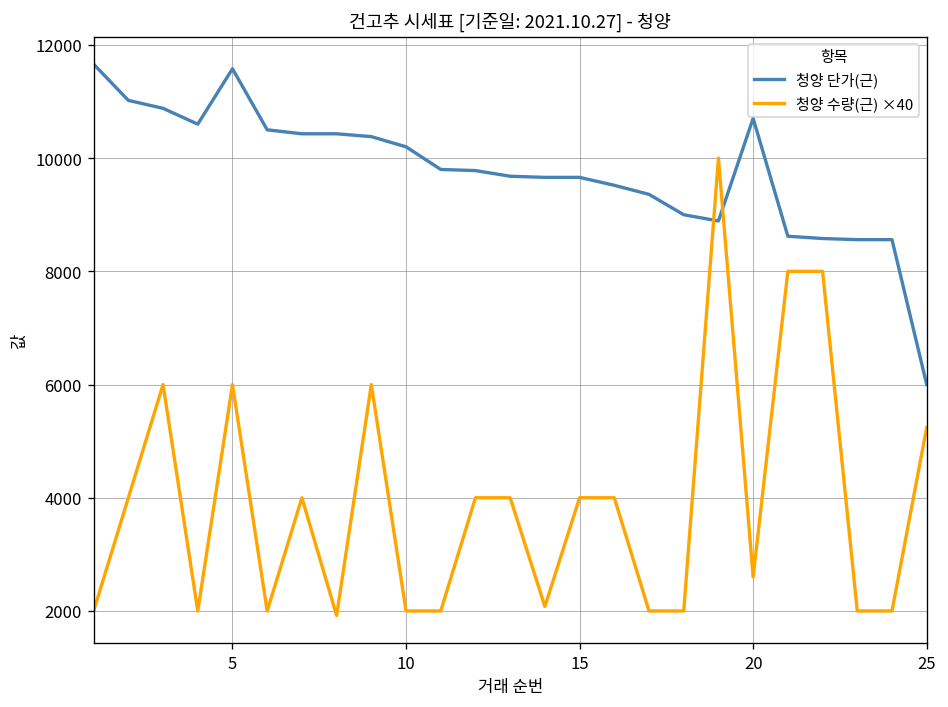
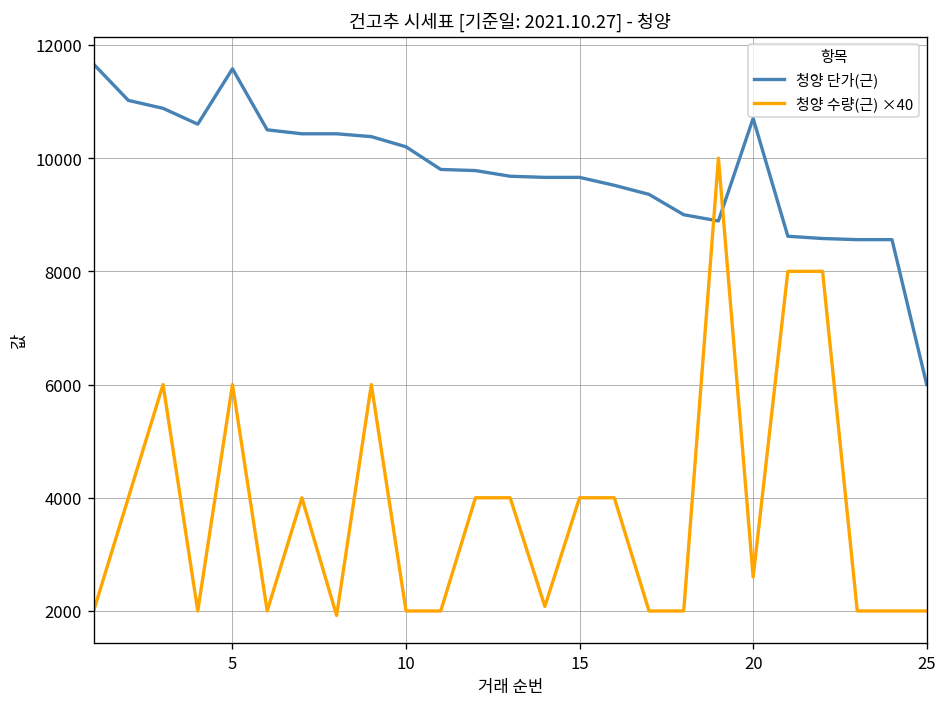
청양 수량(근) ×40, 25: 5200 -> 2000
